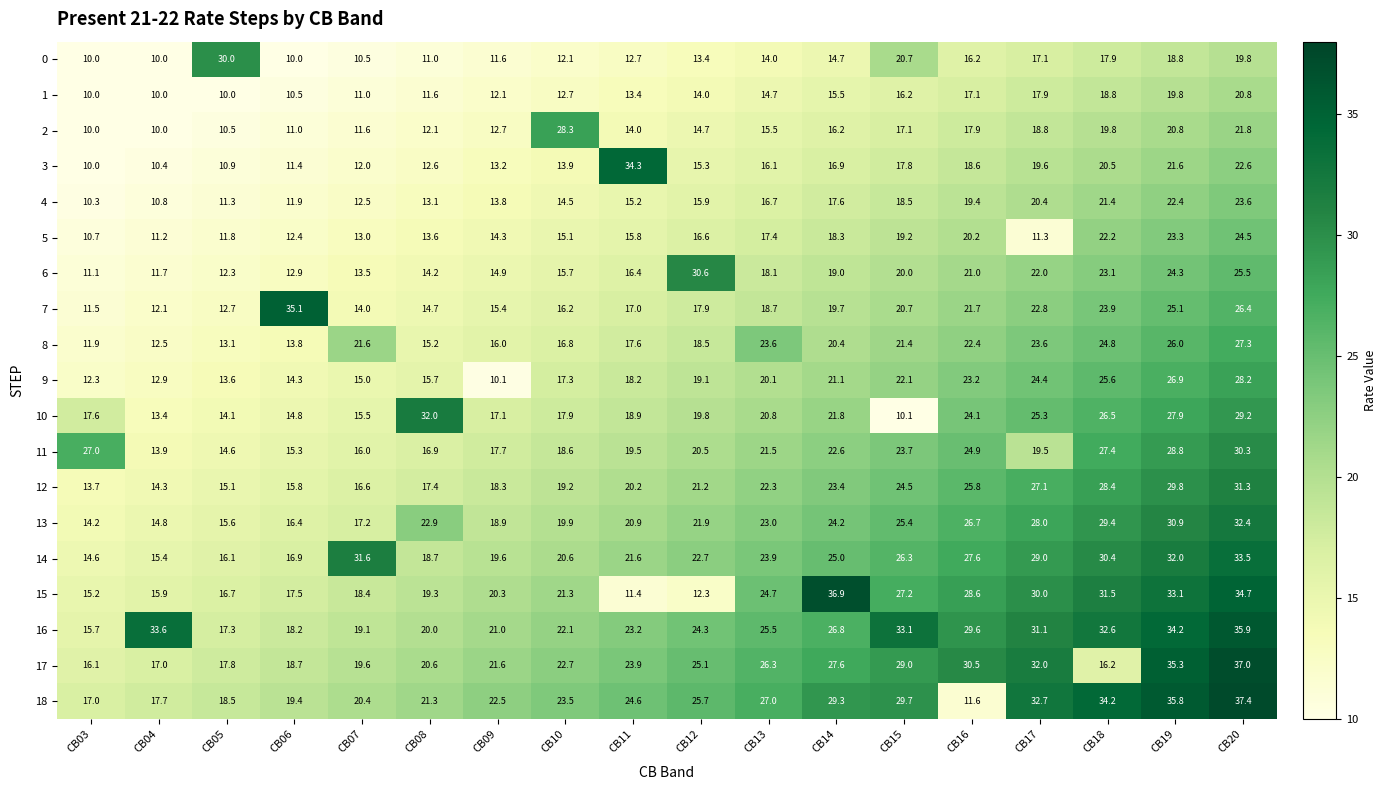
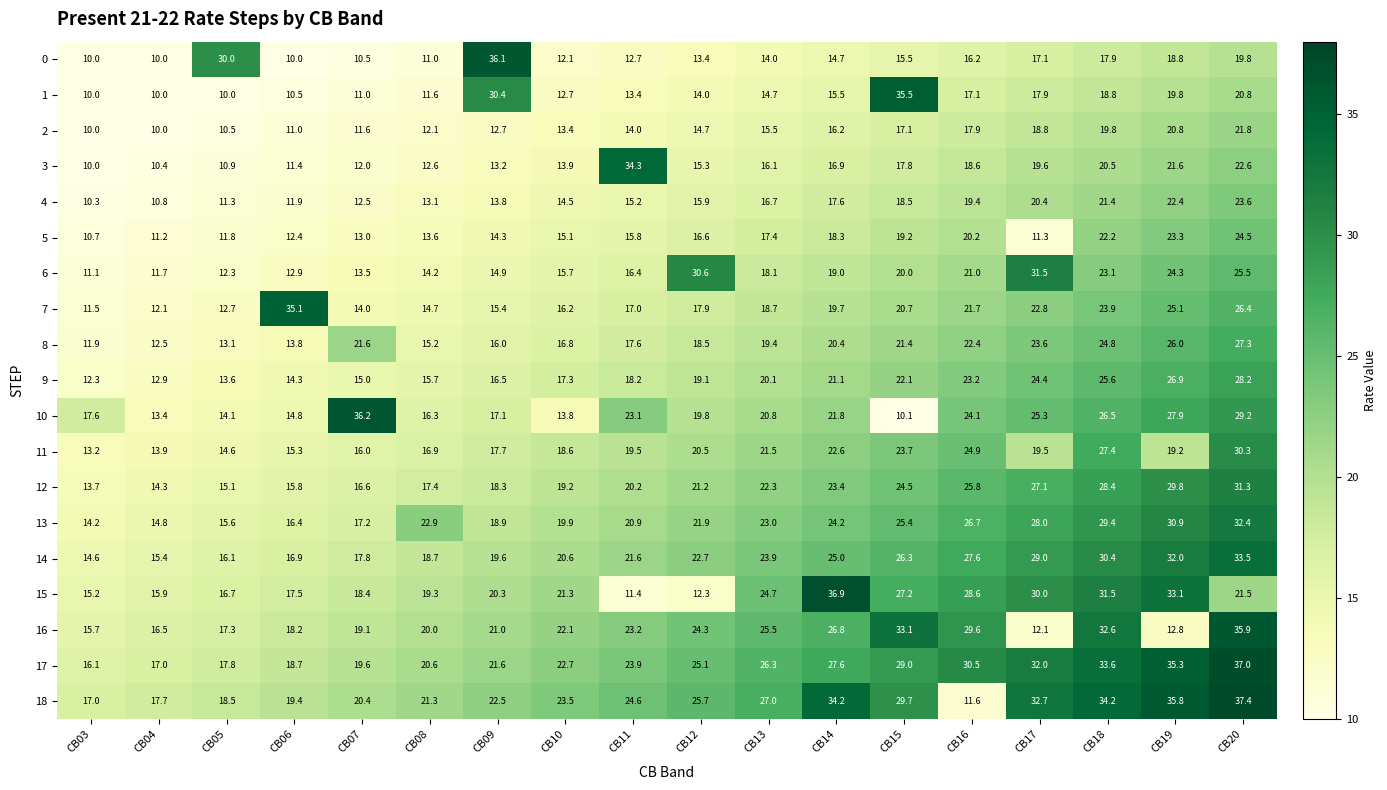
0, CB09: 11.6 -> 36.1
0, CB15: 20.7 -> 15.5
1, CB09: 12.1 -> 30.4
1, CB15: 16.2 -> 35.5
2, CB10: 28.3 -> 13.4
6, CB17: 22.0 -> 31.5
8, CB13: 23.6 -> 19.4
9, CB09: 10.1 -> 16.5
10, CB07: 15.5 -> 36.2
10, CB08: 32.0 -> 16.3
10, CB10: 17.9 -> 13.8
10, CB11: 18.9 -> 23.1
11, CB03: 27.0 -> 13.2
11, CB19: 28.8 -> 19.2
14, CB07: 31.6 -> 17.8
15, CB20: 34.7 -> 21.5
16, CB04: 33.6 -> 16.5
16, CB17: 31.1 -> 12.1
16, CB19: 34.2 -> 12.8
17, CB18: 16.2 -> 33.6
18, CB14: 29.3 -> 34.2
